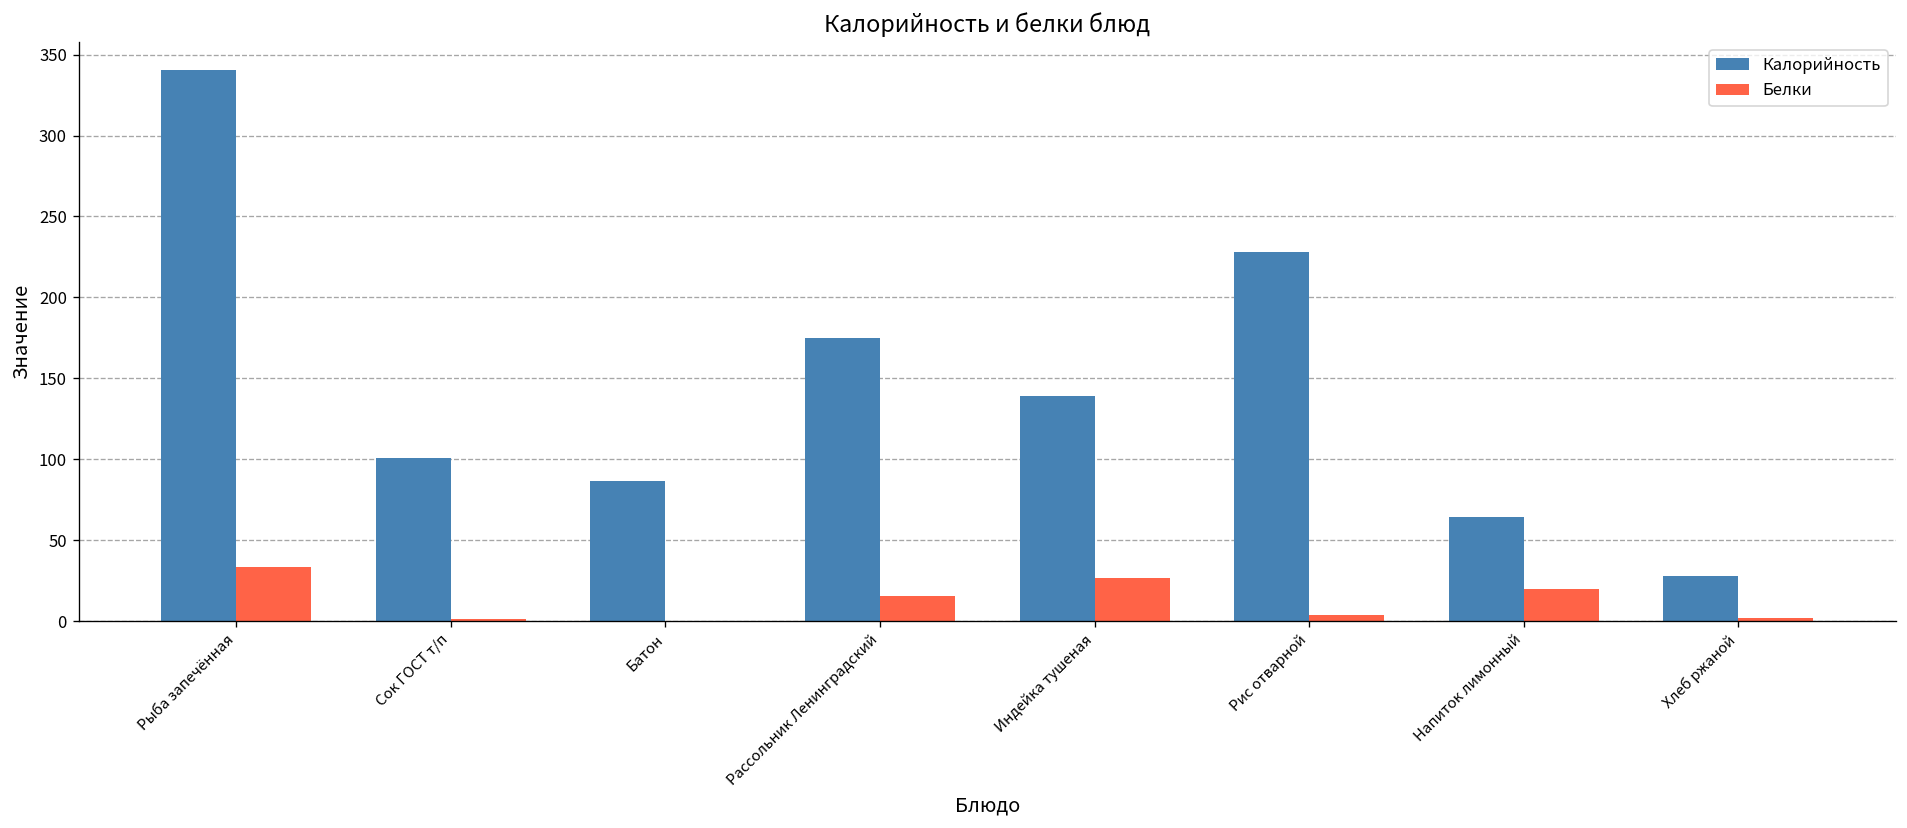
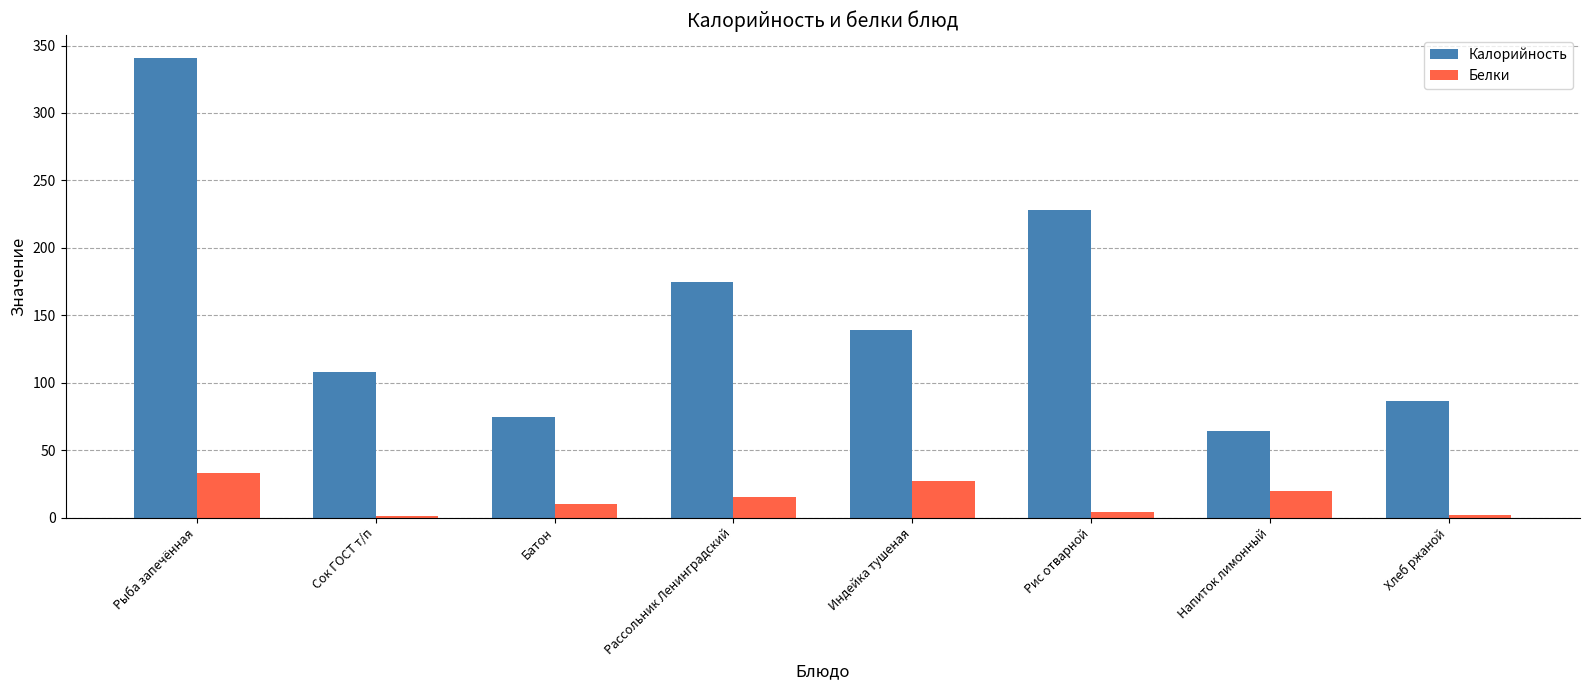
Калорийность, Сок ГОСТ т/п: 101 -> 108
Калорийность, Батон: 86 -> 75
Белки, Батон: 0 -> 10
Калорийность, Хлеб ржаной: 28 -> 87
